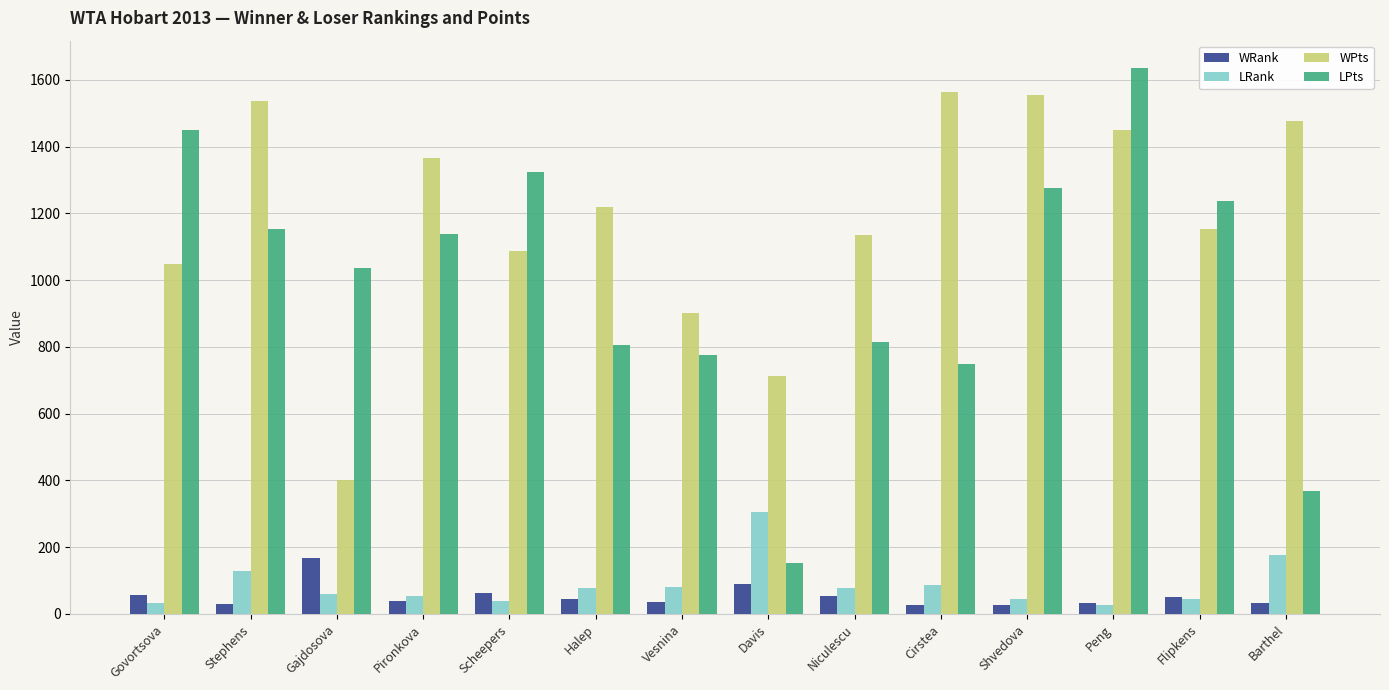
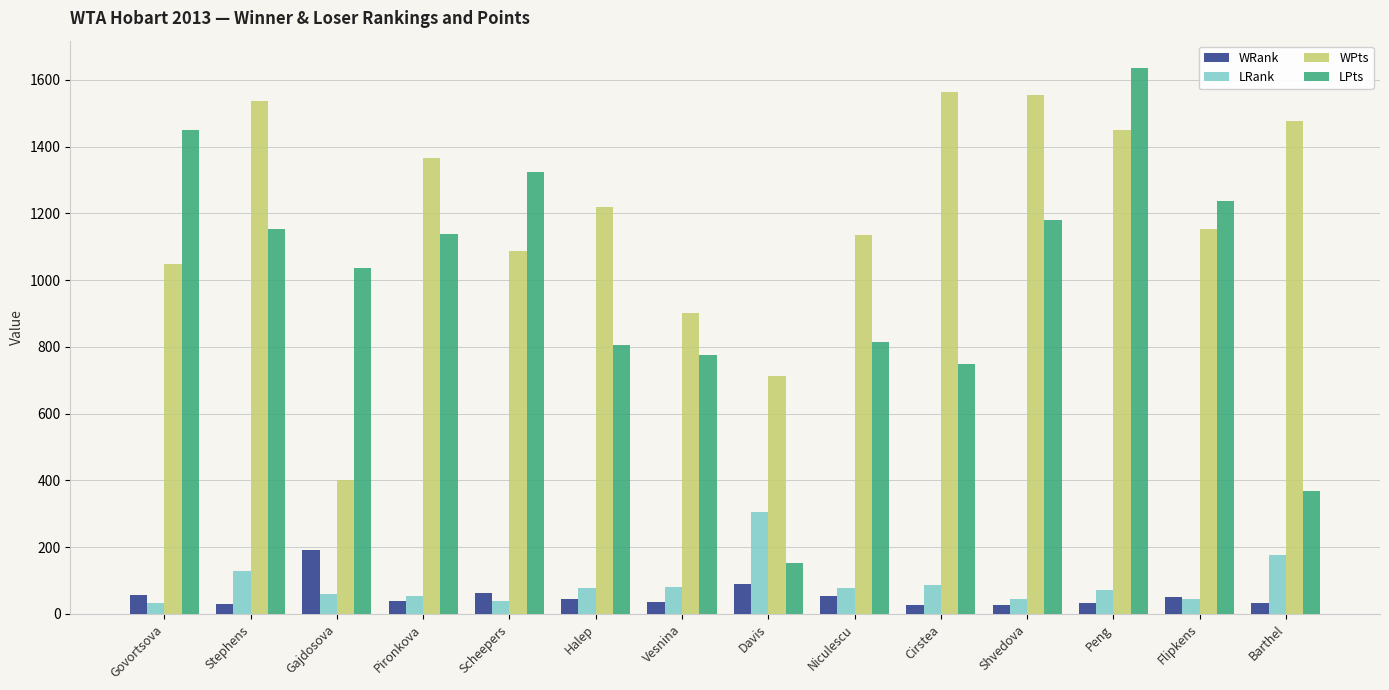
WRank, Gajdosova: 170 -> 190
LPts, Shvedova: 1280 -> 1180
LRank, Peng: 30 -> 70
